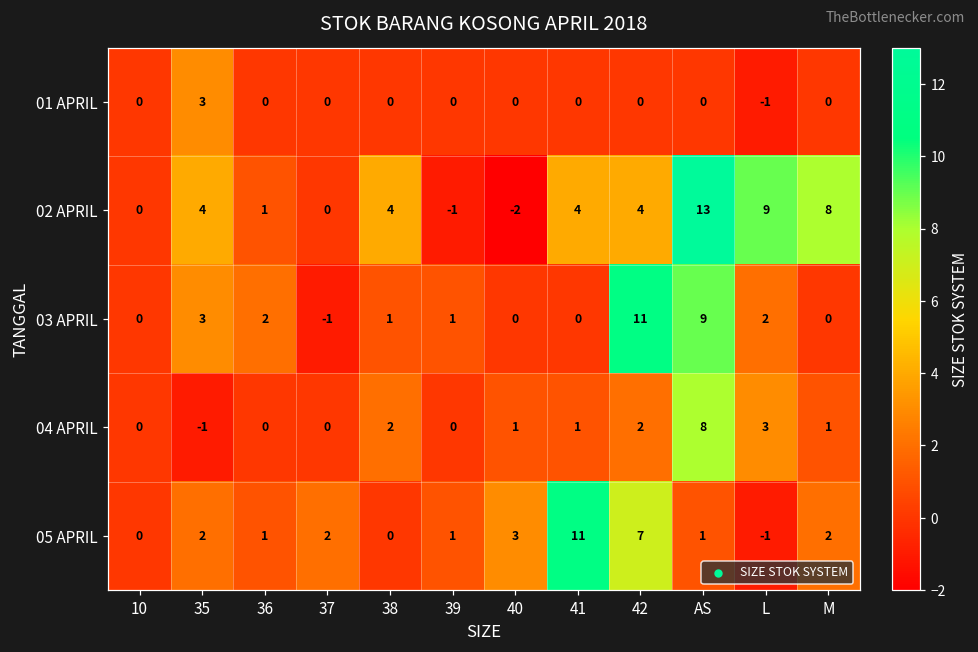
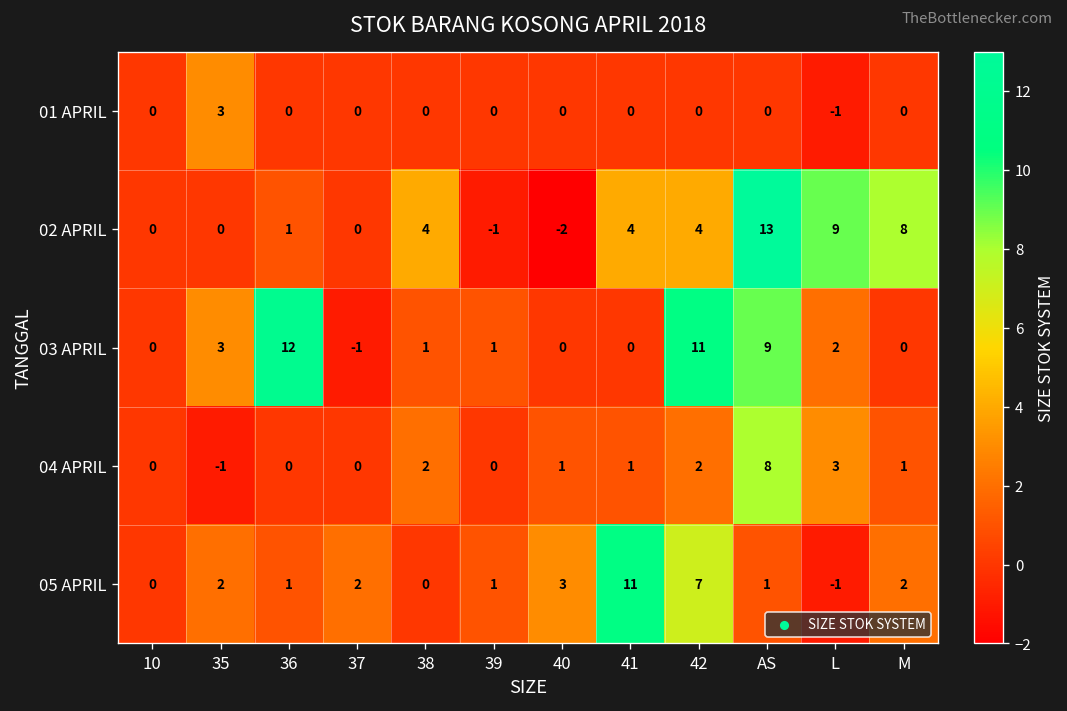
02 APRIL, 35: 4 -> 0
03 APRIL, 36: 2 -> 12
